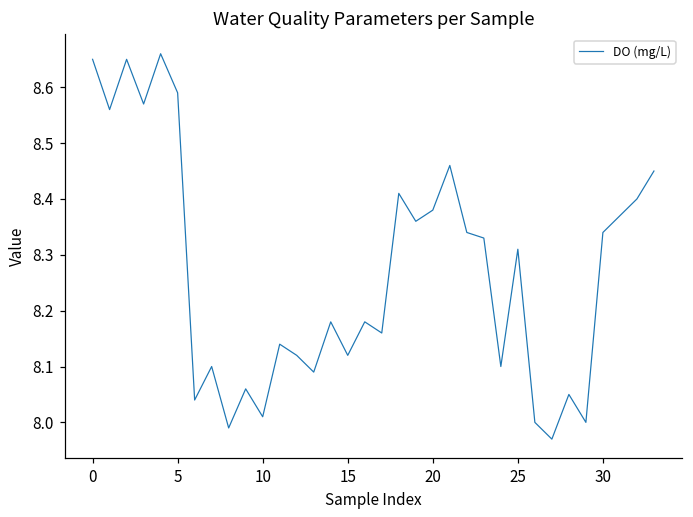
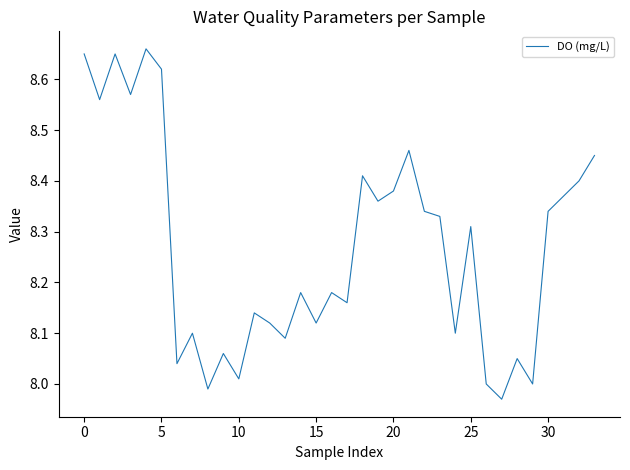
5: 8.59 -> 8.62
